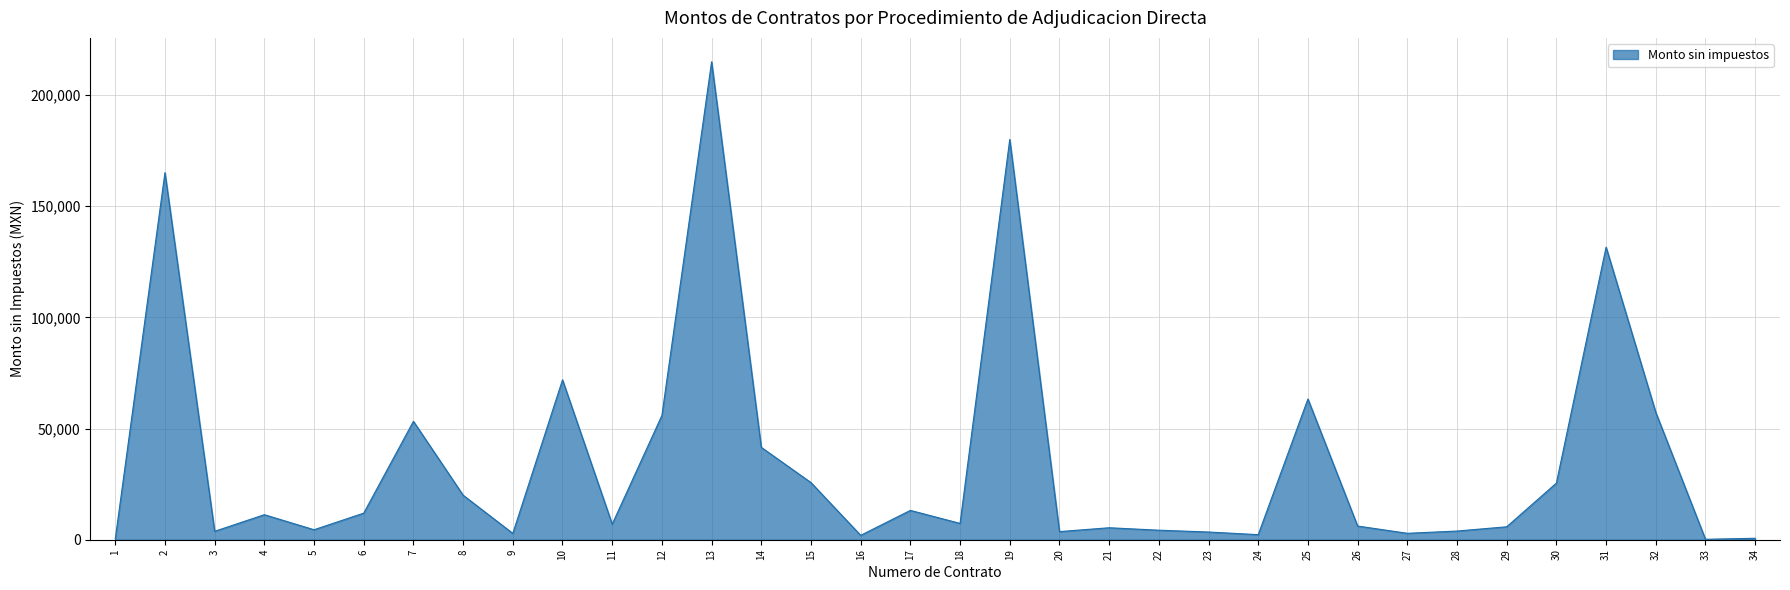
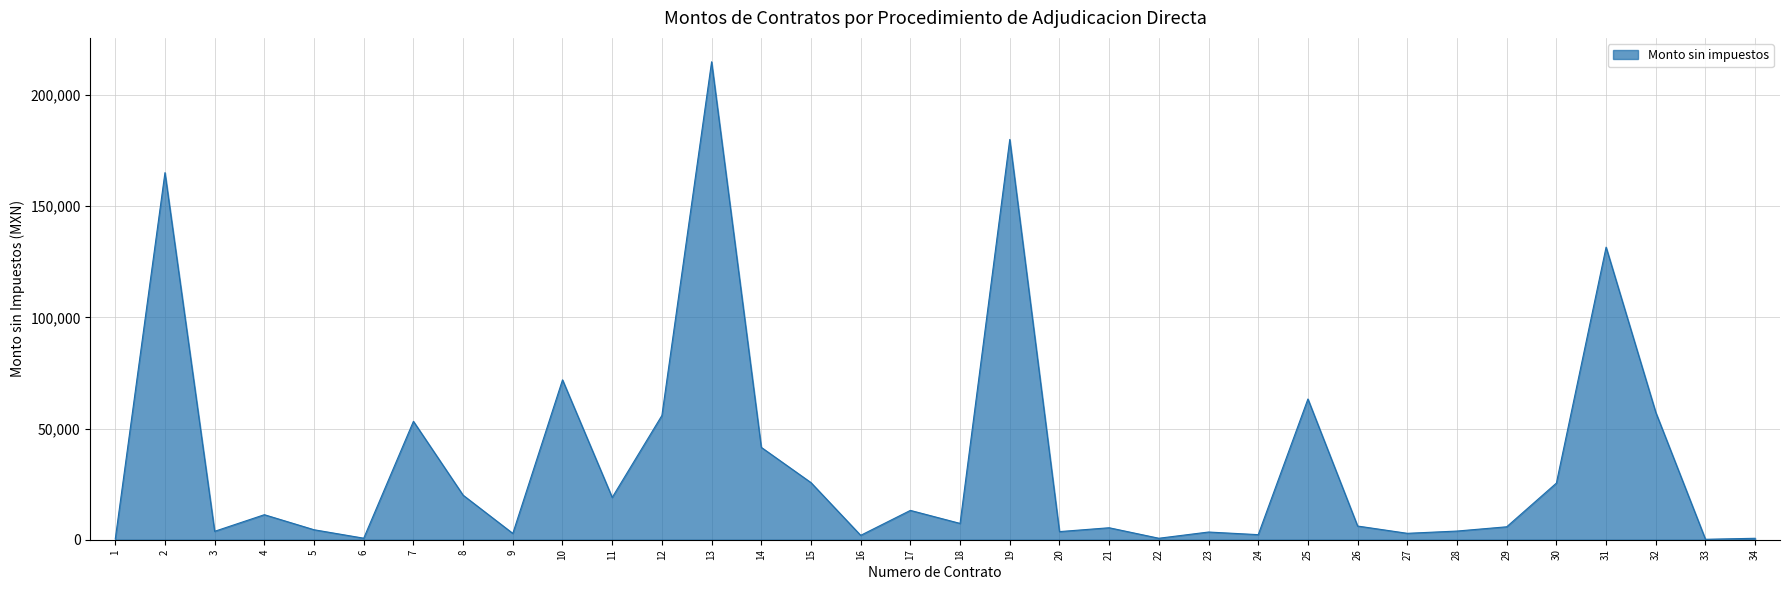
6: 12,000 -> 1,000
11: 7,000 -> 19,000
22: 4,000 -> 1,000
